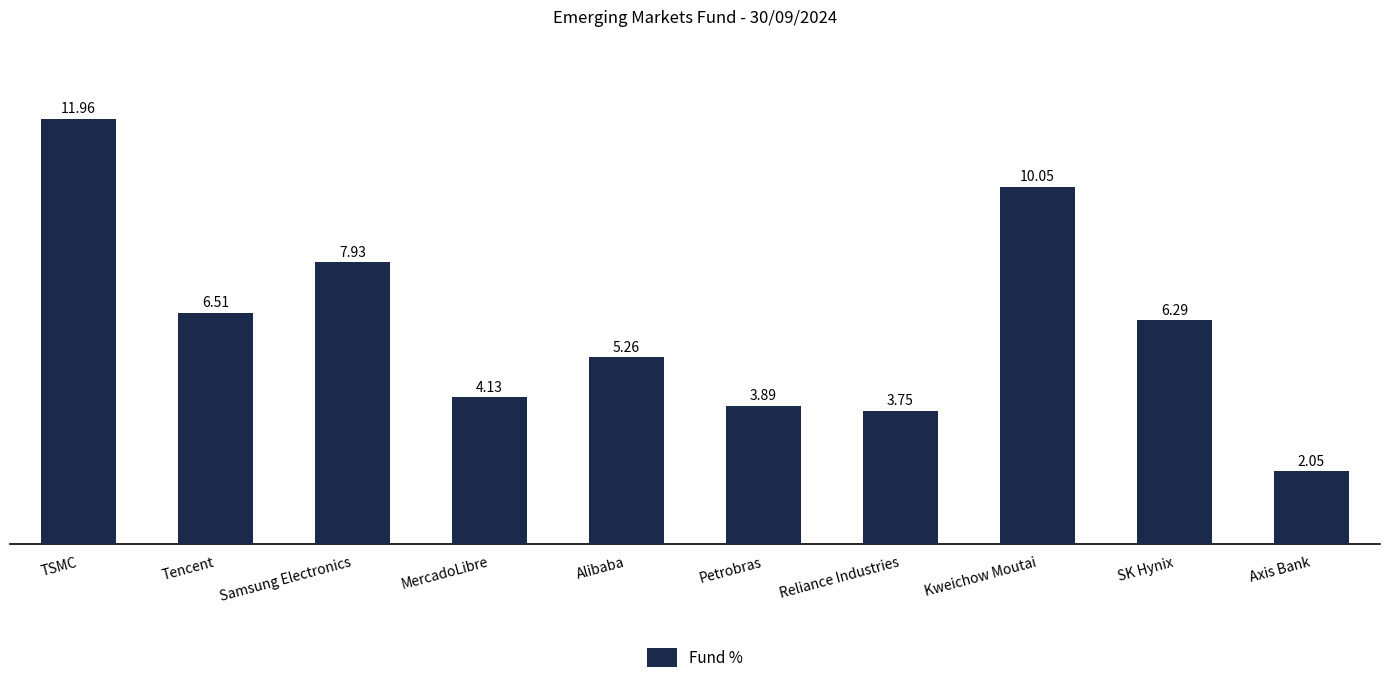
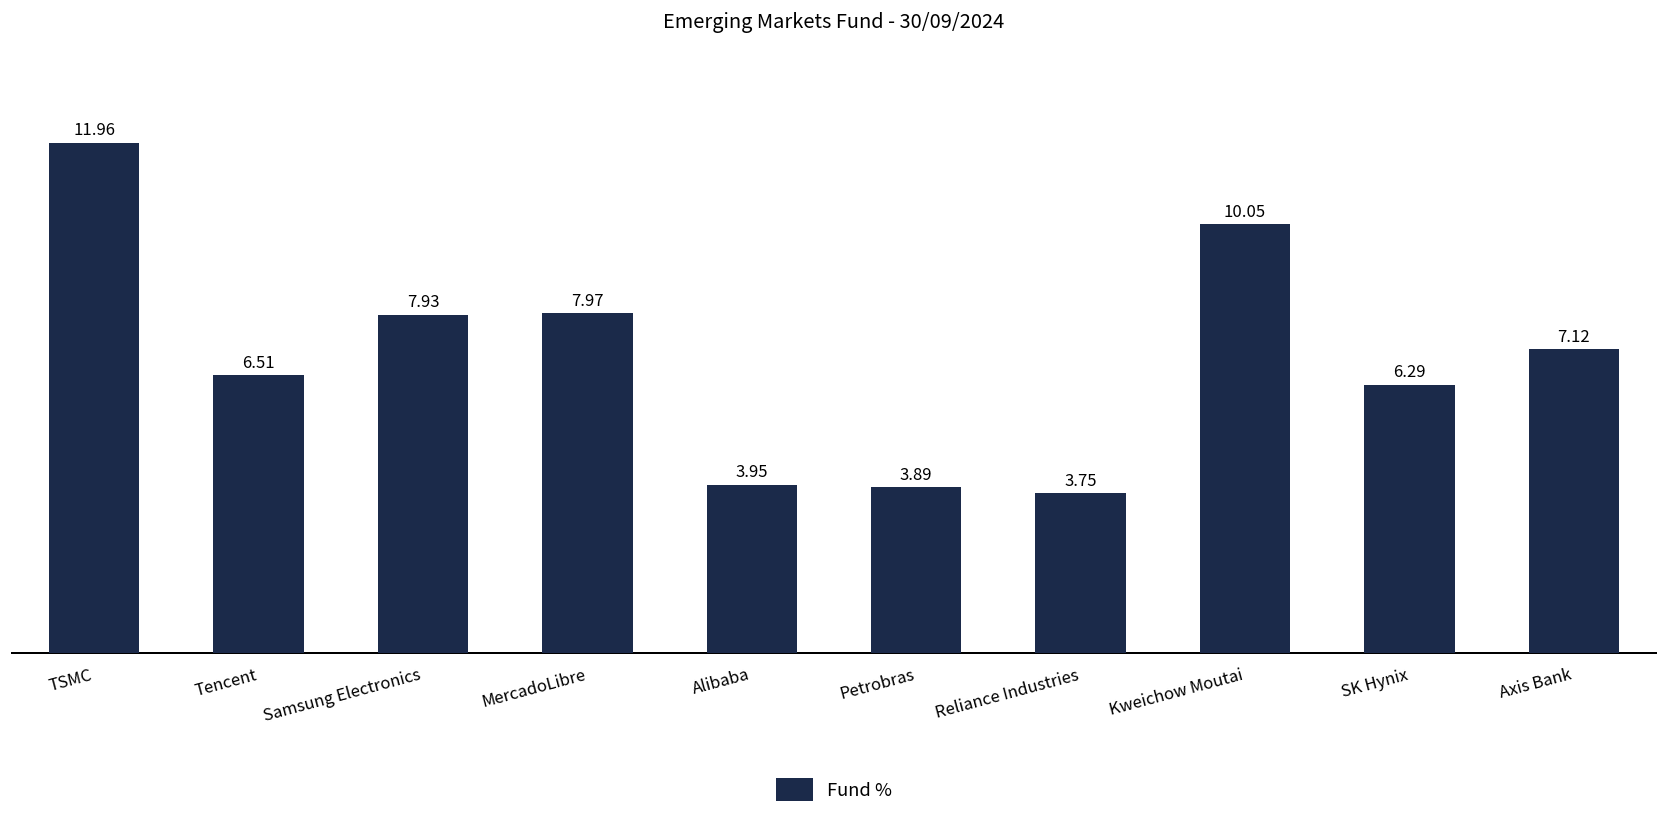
MercadoLibre: 4.13 -> 7.97
Alibaba: 5.26 -> 3.95
Axis Bank: 2.05 -> 7.12
